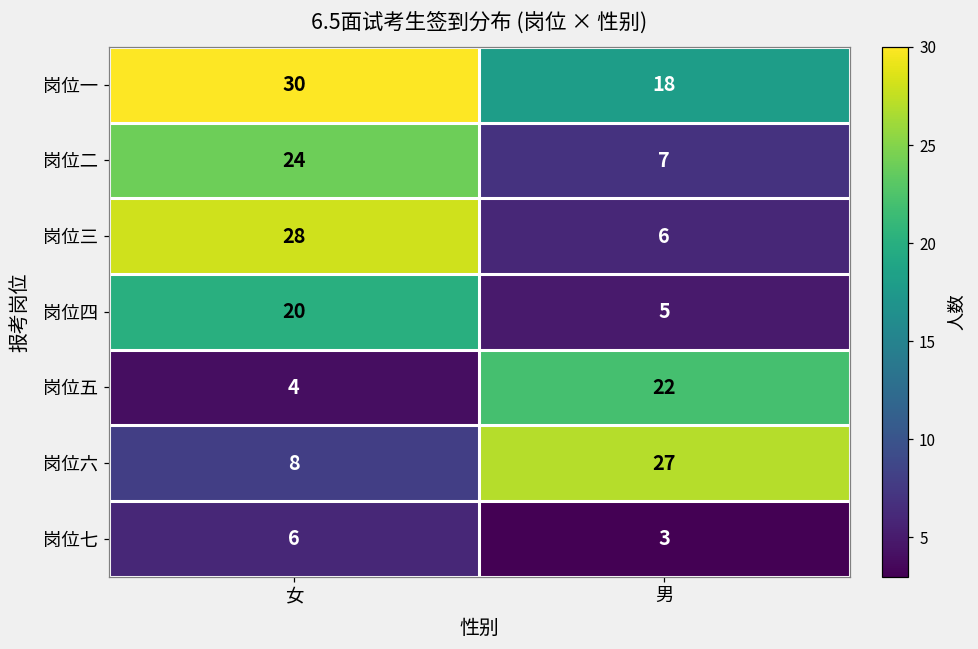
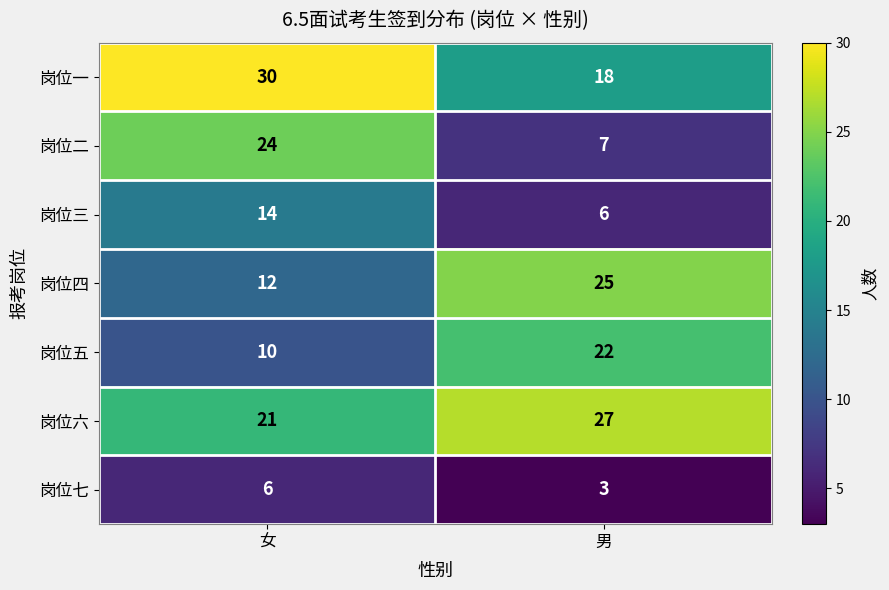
岗位三, 女: 28 -> 14
岗位四, 女: 20 -> 12
岗位四, 男: 5 -> 25
岗位五, 女: 4 -> 10
岗位六, 女: 8 -> 21
